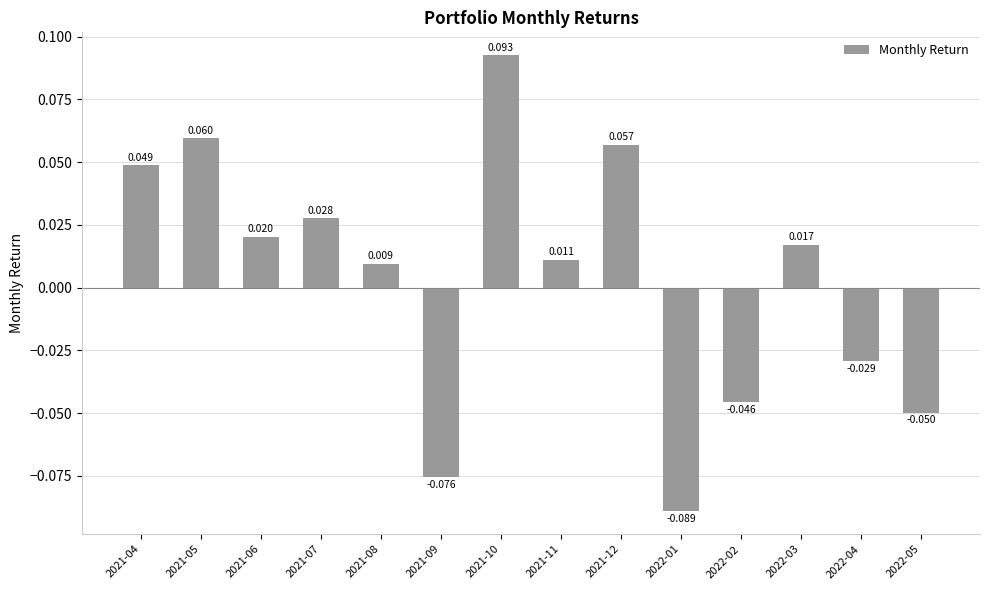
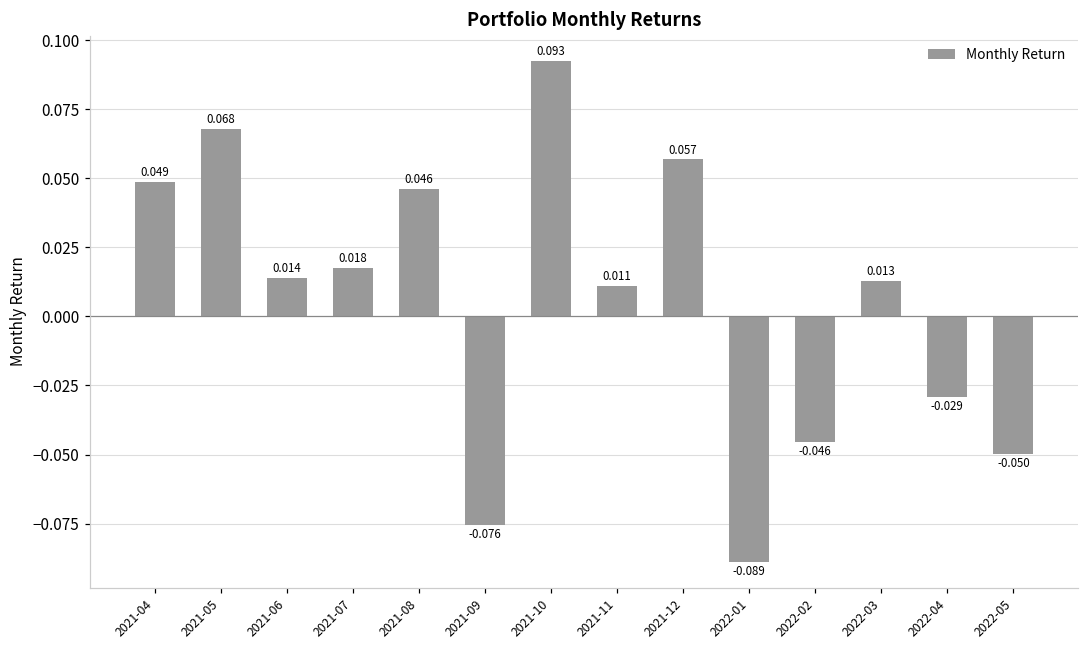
2021-05: 0.060 -> 0.068
2021-06: 0.020 -> 0.014
2021-07: 0.028 -> 0.018
2021-08: 0.009 -> 0.046
2022-03: 0.017 -> 0.013
